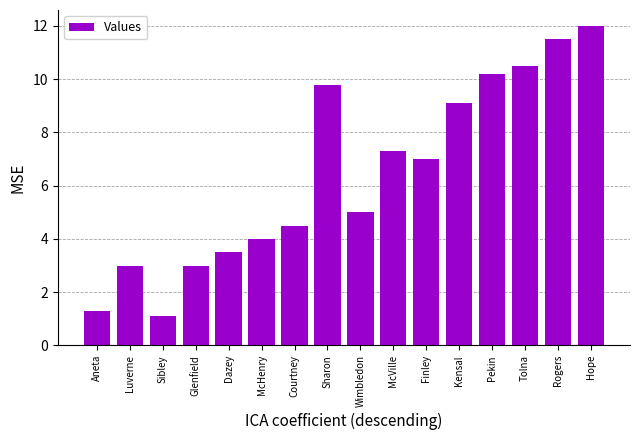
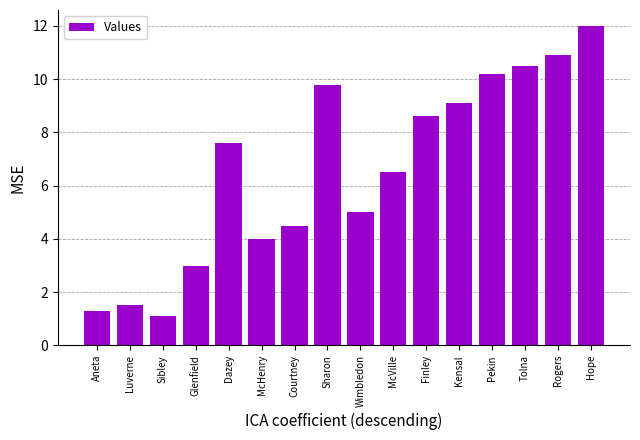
Luverne: 3.0 -> 1.5
Dazey: 3.5 -> 7.6
McVille: 7.3 -> 6.5
Finley: 7.0 -> 8.6
Rogers: 11.5 -> 10.9
